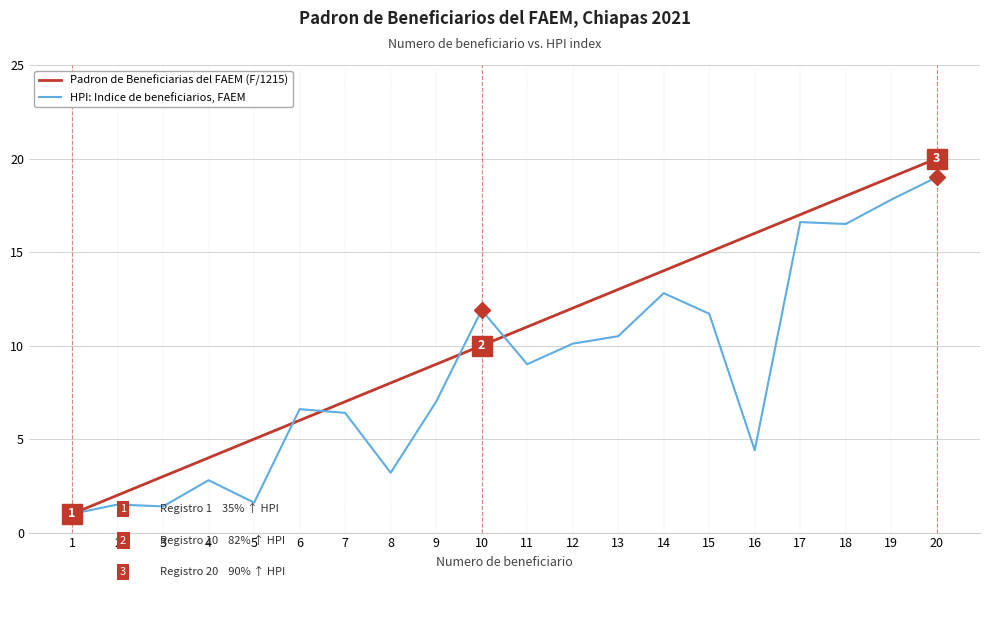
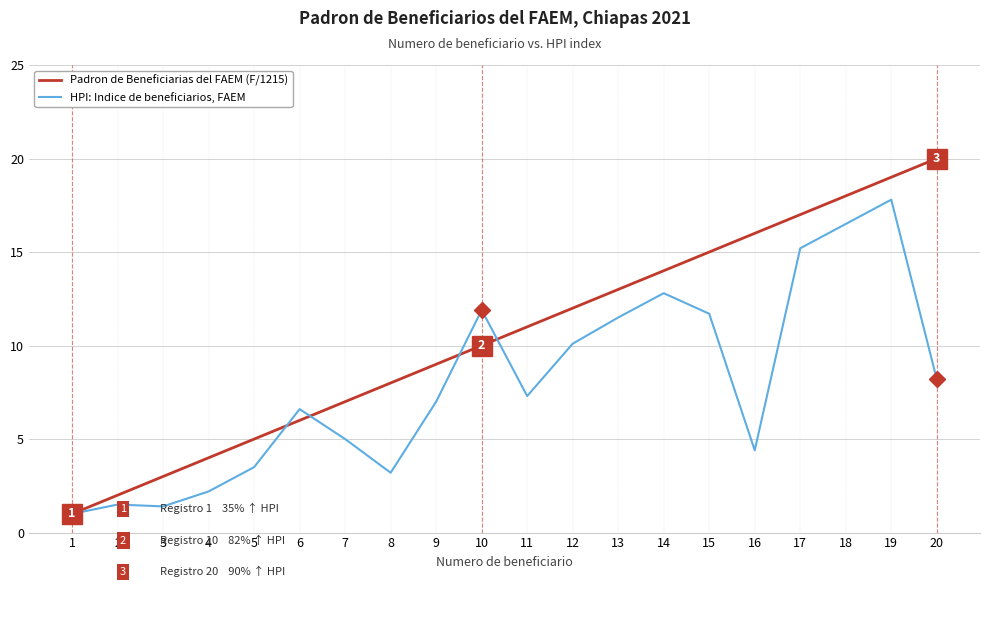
HPI: Indice de beneficiarios, FAEM, 4: 2.8 -> 2.2
HPI: Indice de beneficiarios, FAEM, 5: 1.6 -> 3.5
HPI: Indice de beneficiarios, FAEM, 7: 6.4 -> 5.0
HPI: Indice de beneficiarios, FAEM, 11: 9.0 -> 7.3
HPI: Indice de beneficiarios, FAEM, 13: 10.5 -> 11.5
HPI: Indice de beneficiarios, FAEM, 17: 16.6 -> 15.2
HPI: Indice de beneficiarios, FAEM, 20: 19.0 -> 8.2
